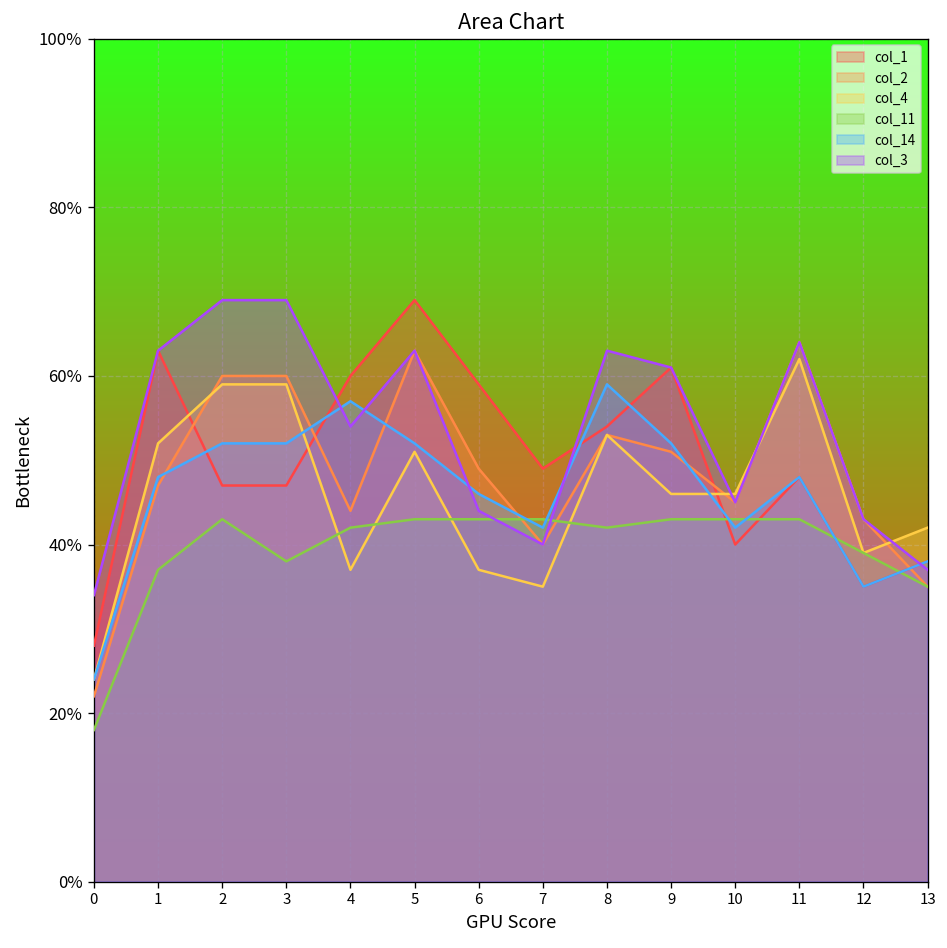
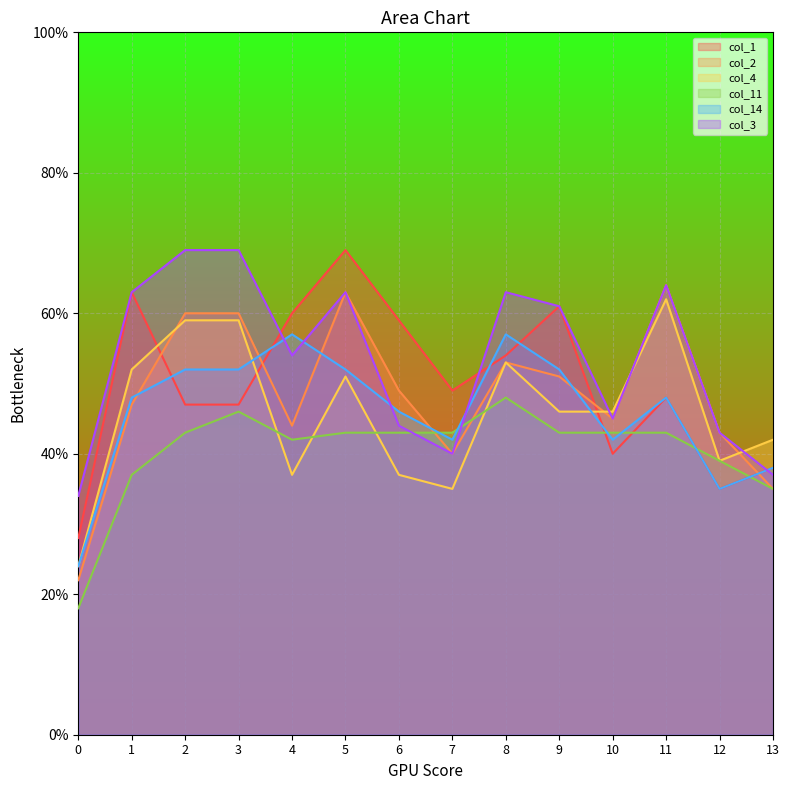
col_11, 3: 38% -> 46%
col_11, 8: 42% -> 48%
col_14, 8: 59% -> 57%
